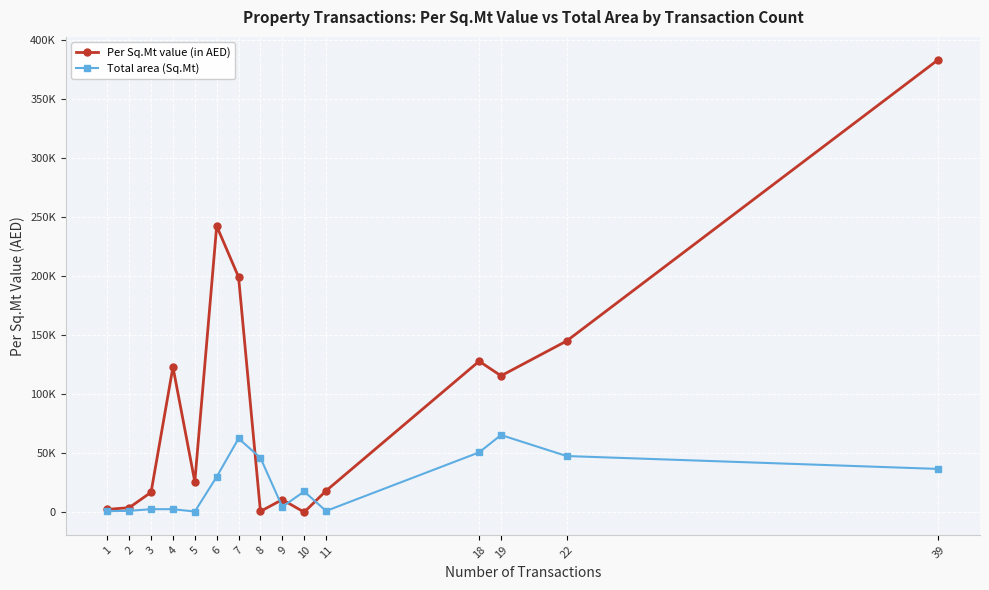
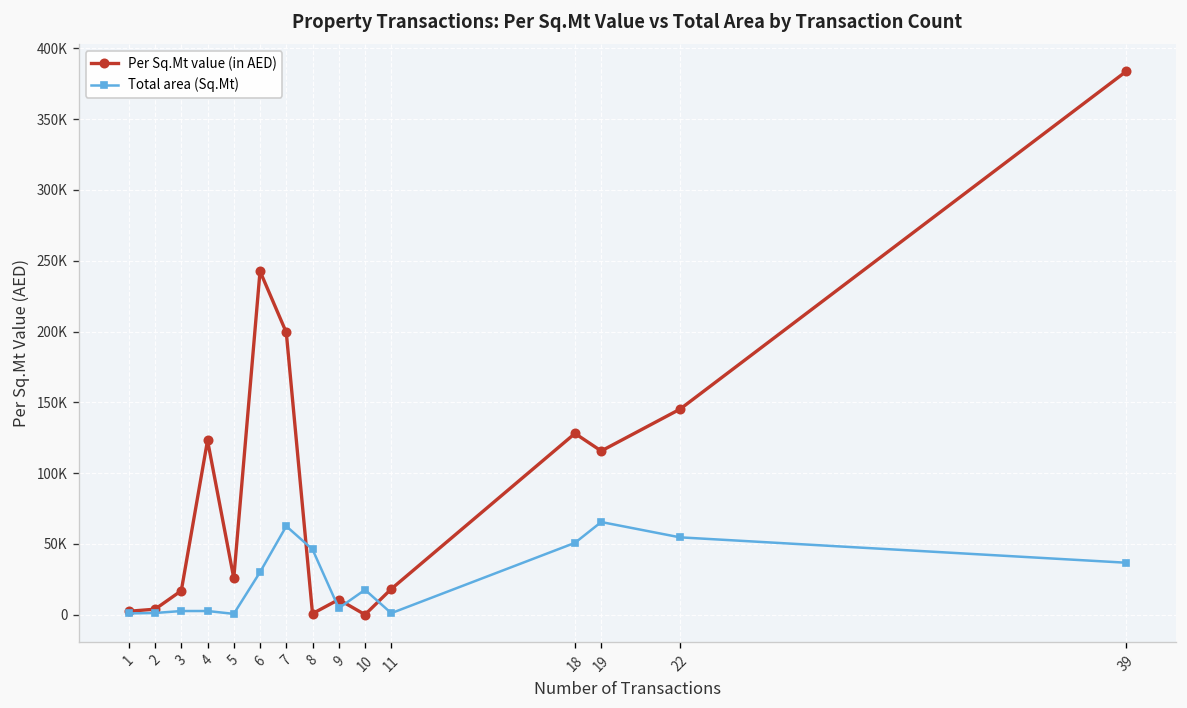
Total area (Sq.Mt), 22: 48000 -> 55000
